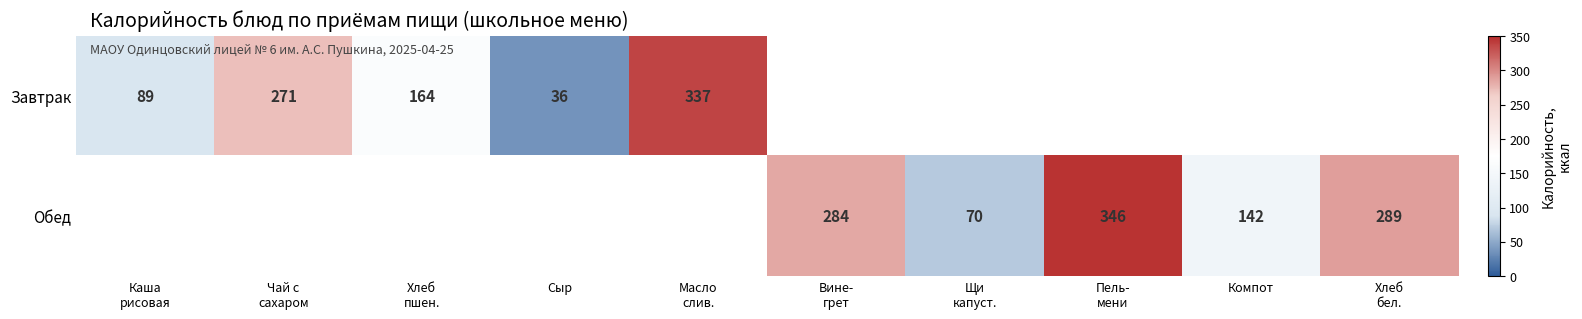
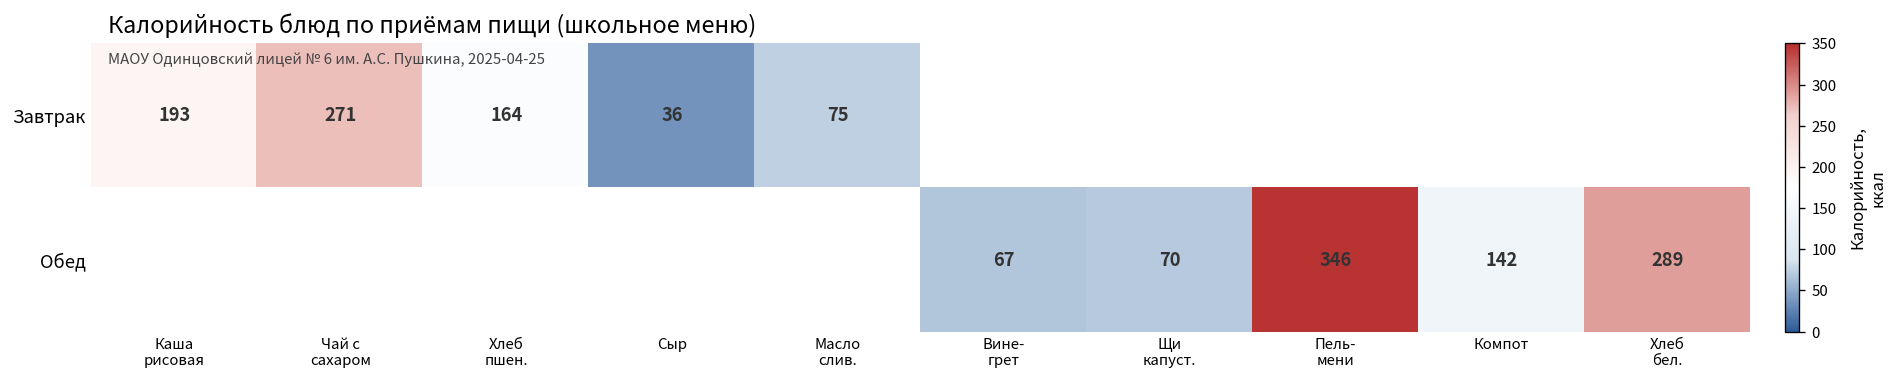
Завтрак, Каша рисовая: 89 -> 193
Завтрак, Масло слив.: 337 -> 75
Обед, Вине- грет: 284 -> 67
